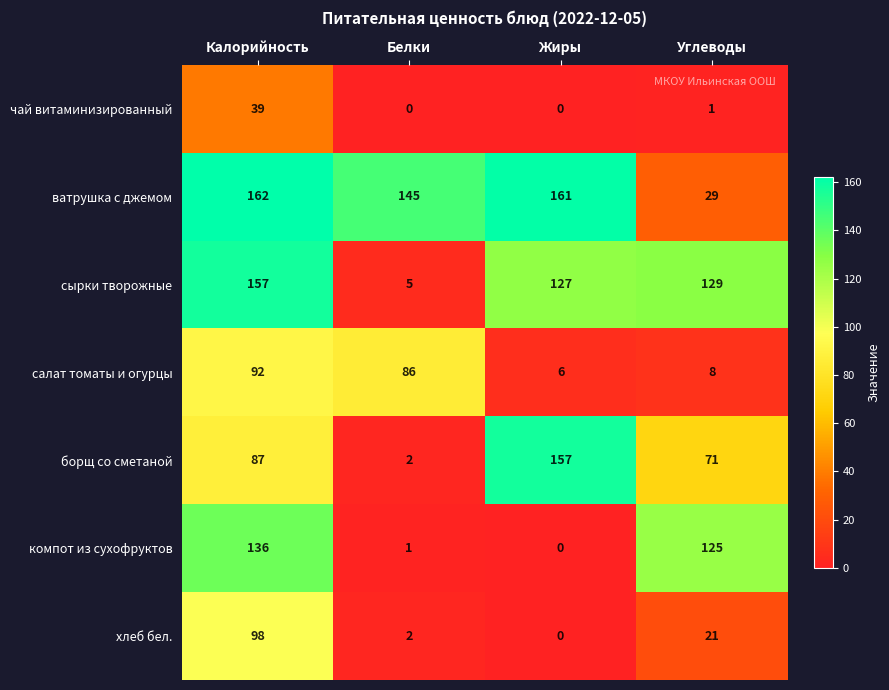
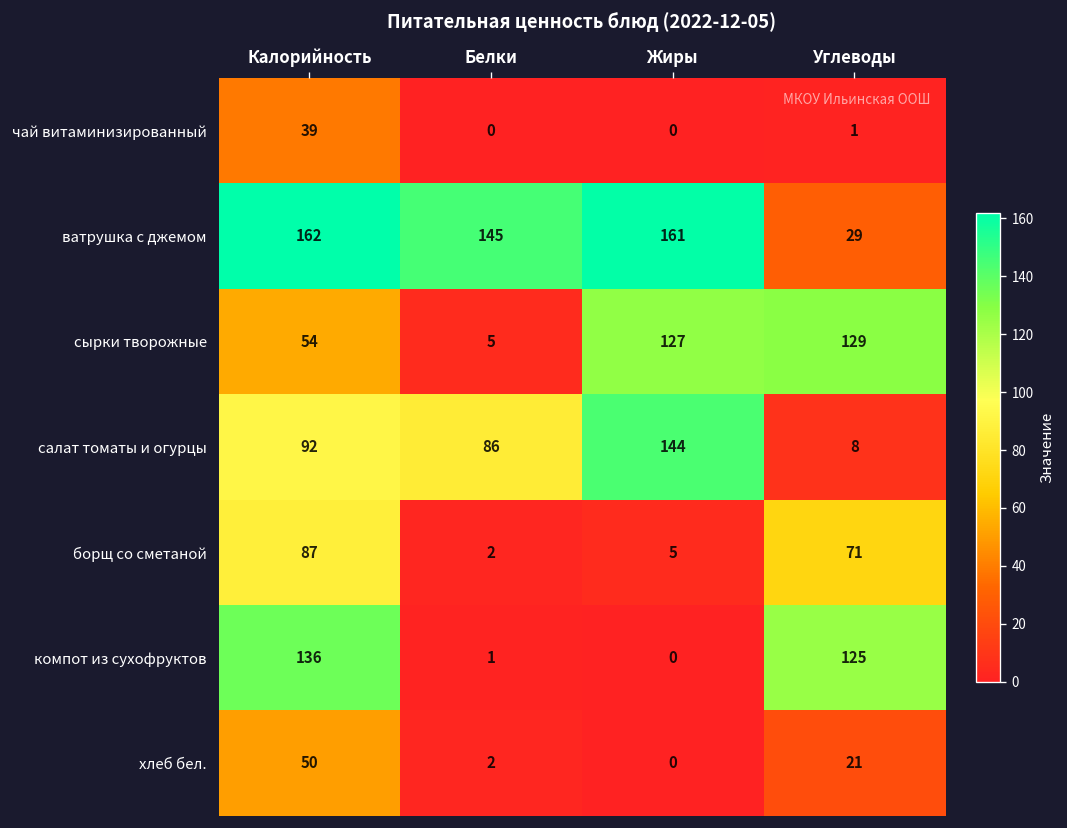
сырки творожные, Калорийность: 157 -> 54
салат томаты и огурцы, Жиры: 6 -> 144
борщ со сметаной, Жиры: 157 -> 5
хлеб бел., Калорийность: 98 -> 50
